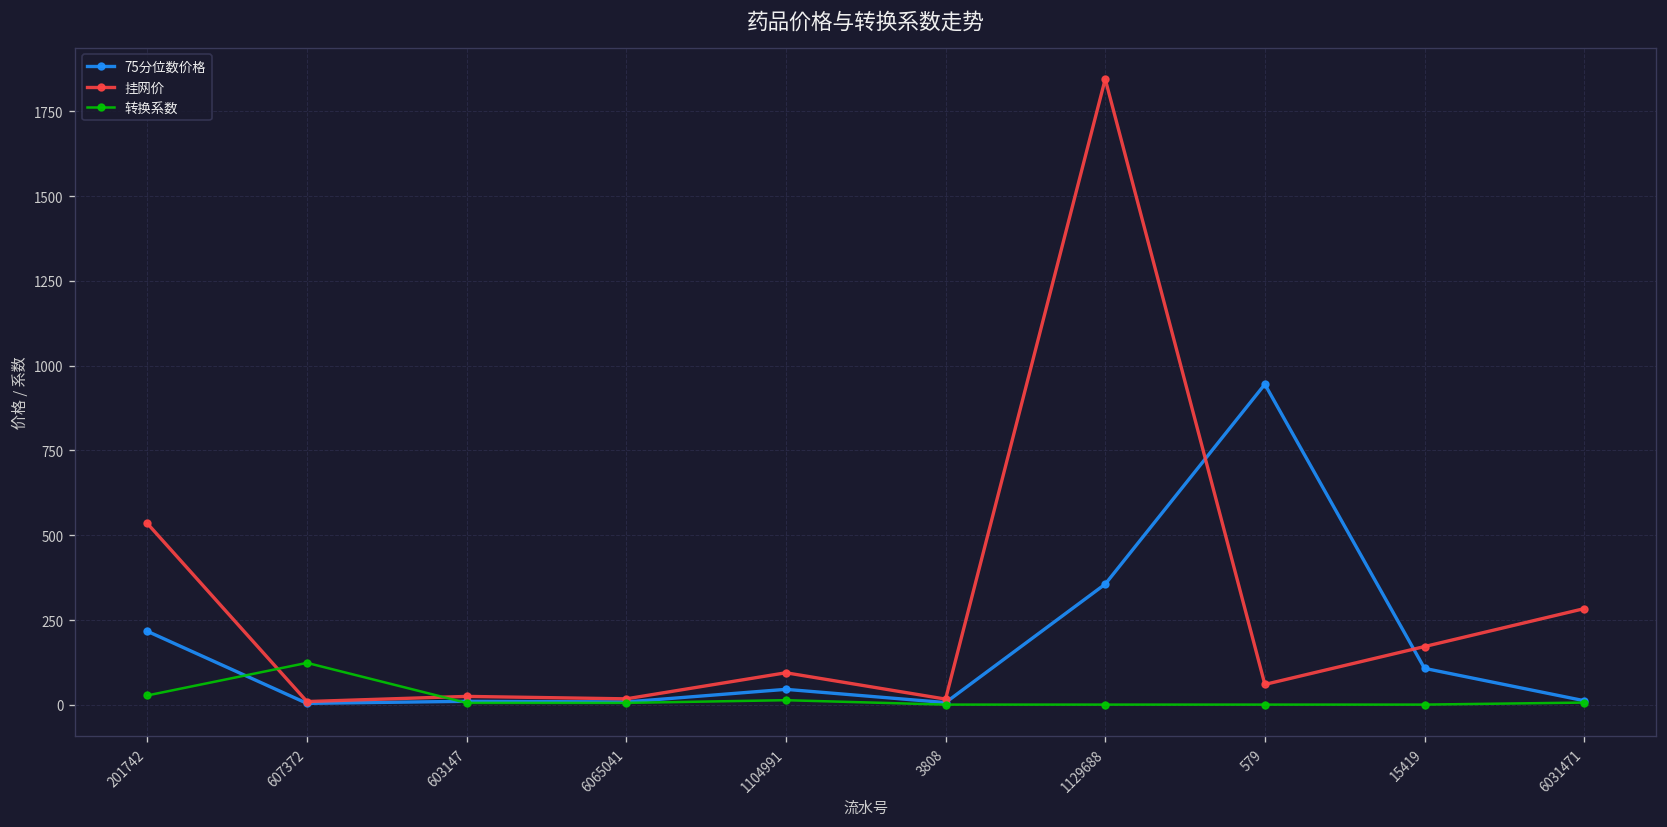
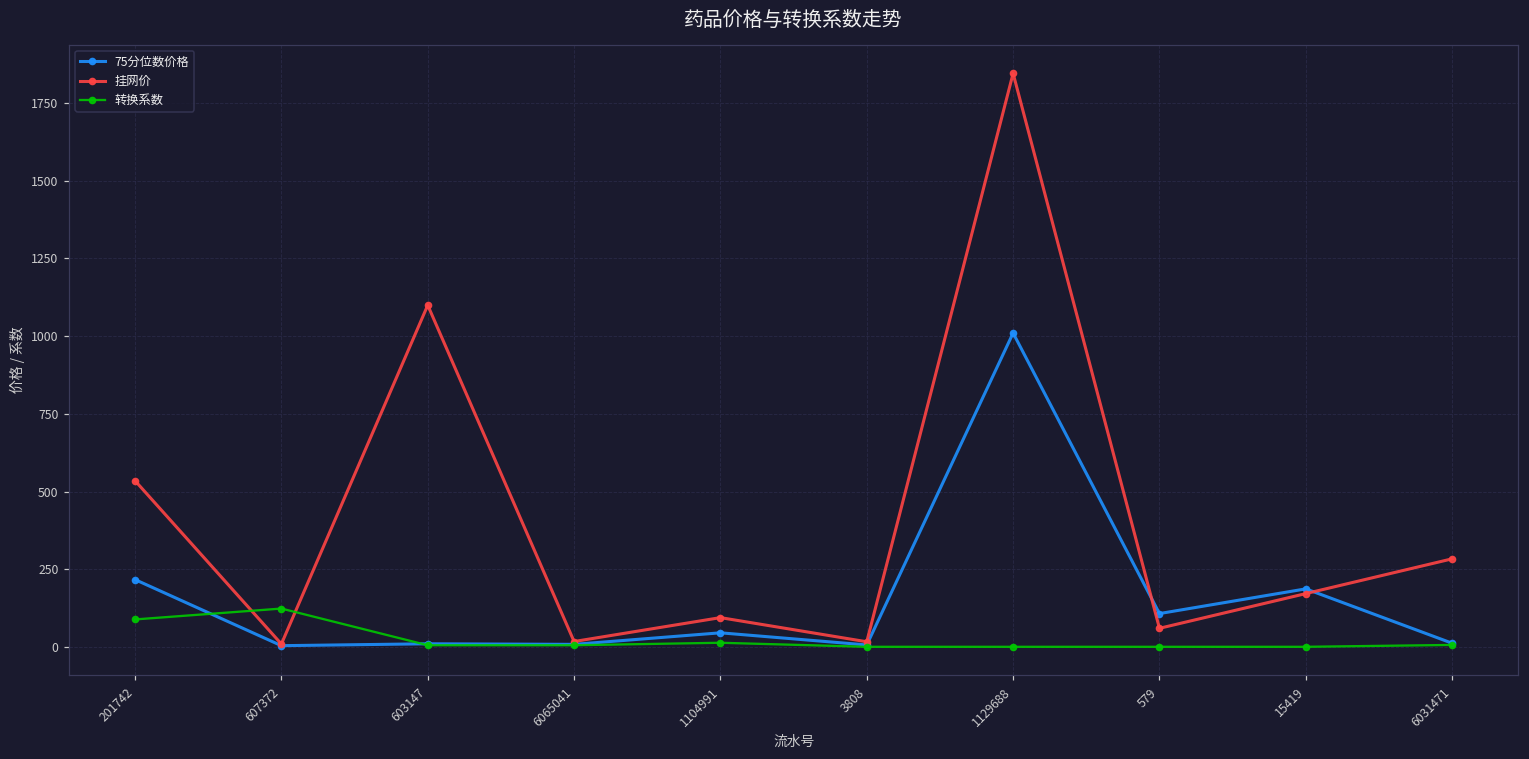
转换系数, 201742: 30 -> 90
挂网价, 603147: 30 -> 1100
75分位数价格, 1129688: 360 -> 1010
75分位数价格, 579: 950 -> 110
75分位数价格, 15419: 110 -> 190
